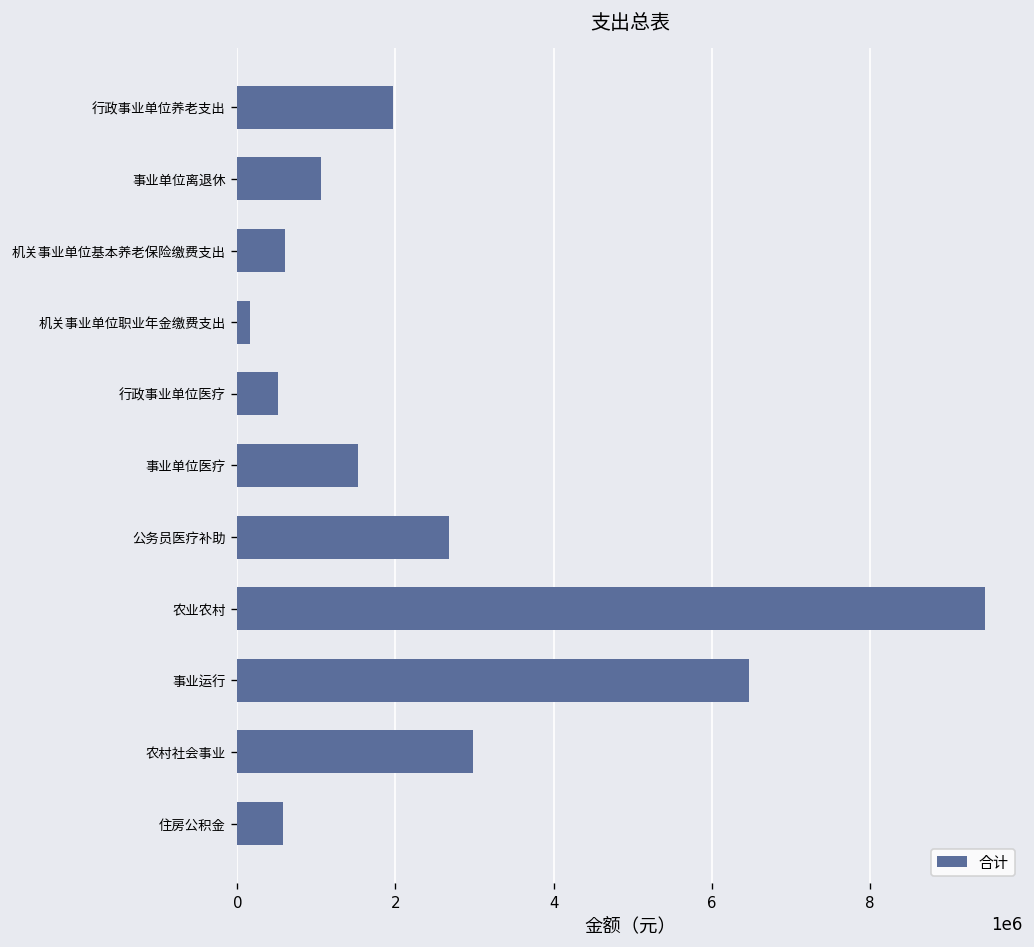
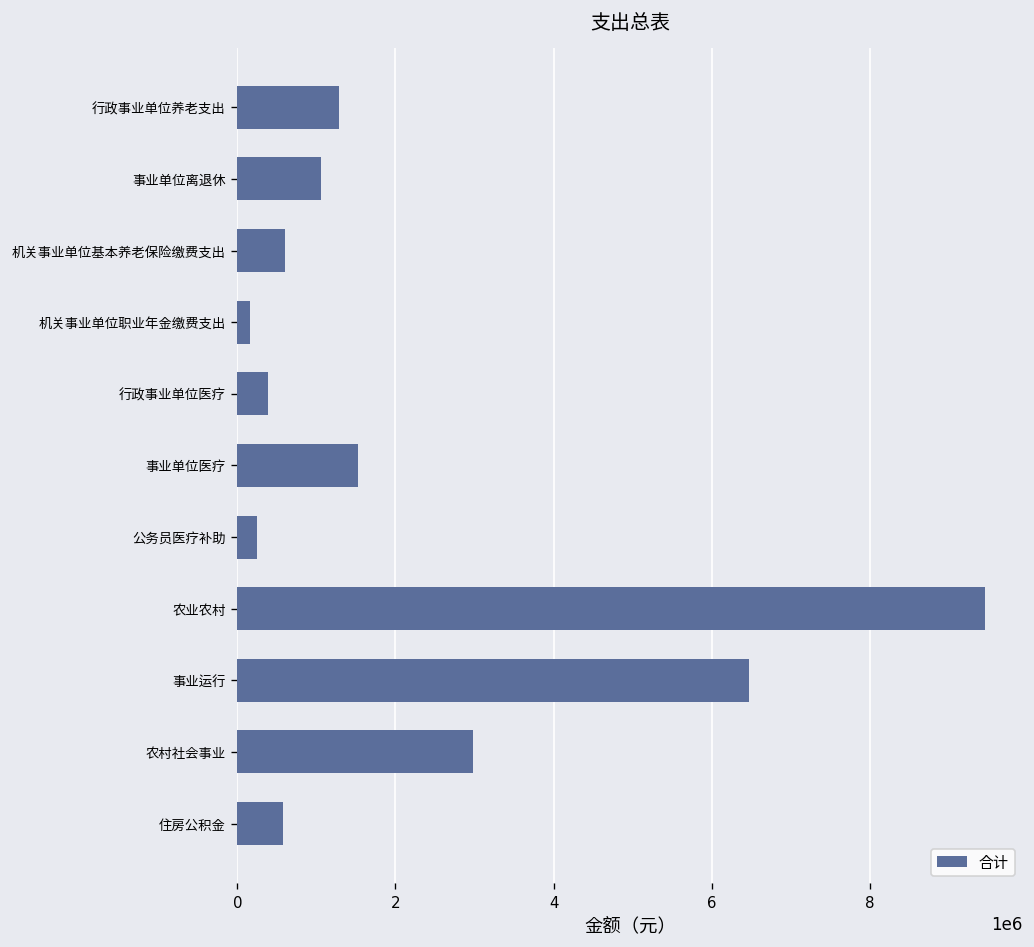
行政事业单位养老支出: 2000000 -> 1300000
行政事业单位医疗: 500000 -> 400000
公务员医疗补助: 2700000 -> 300000
